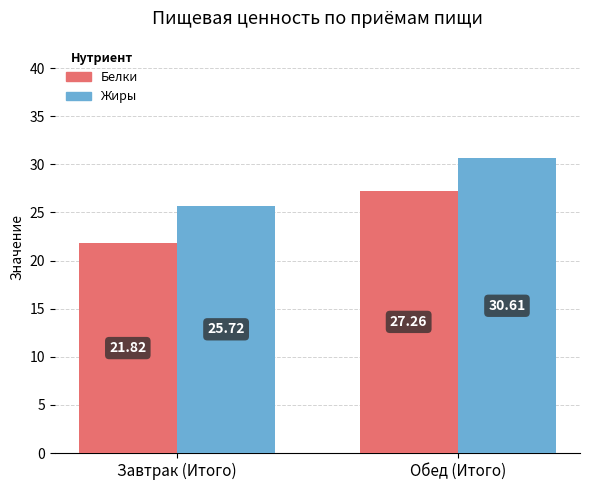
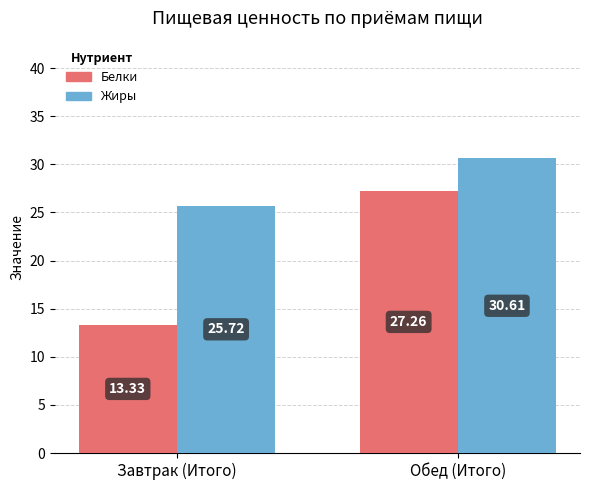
Белки, Завтрак (Итого): 21.82 -> 13.33
